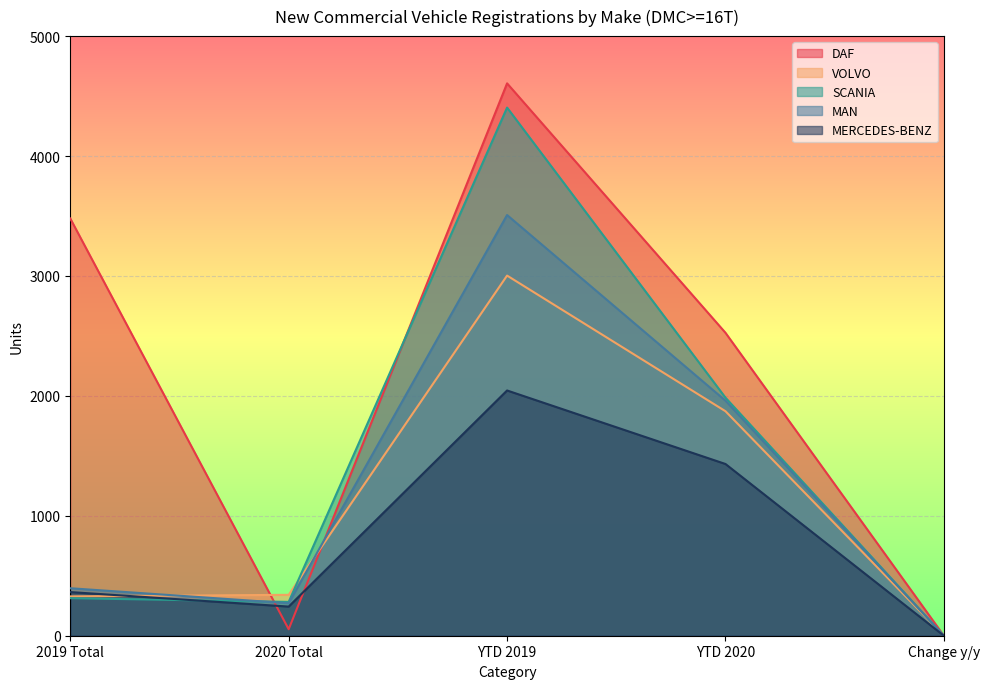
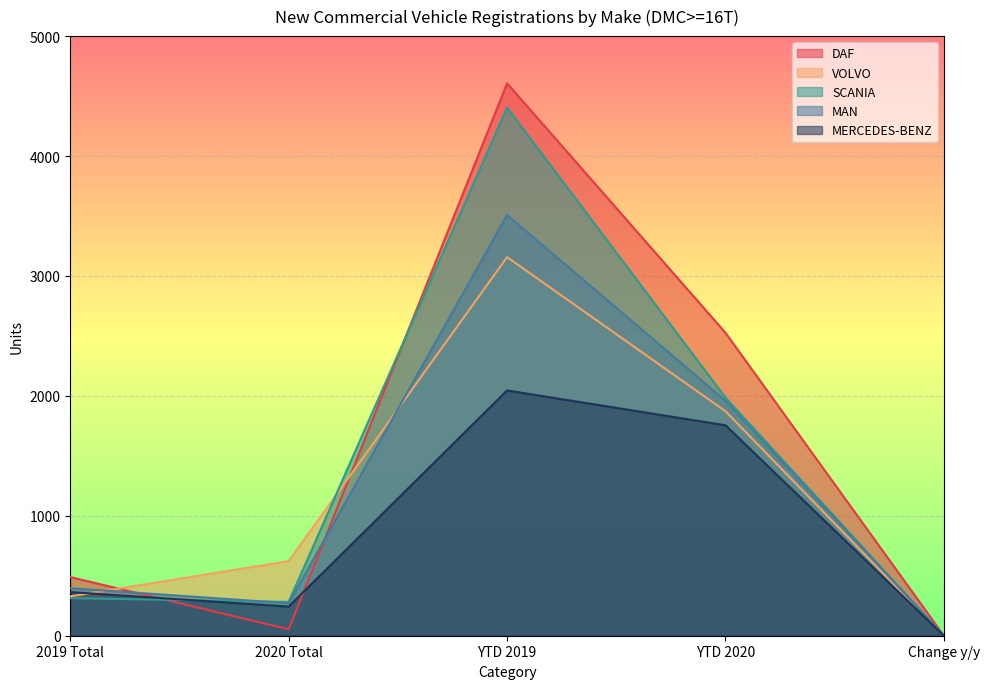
DAF, 2019 Total: 3480 -> 490
VOLVO, 2020 Total: 340 -> 620
VOLVO, YTD 2019: 3000 -> 3160
MERCEDES-BENZ, YTD 2020: 1430 -> 1760
